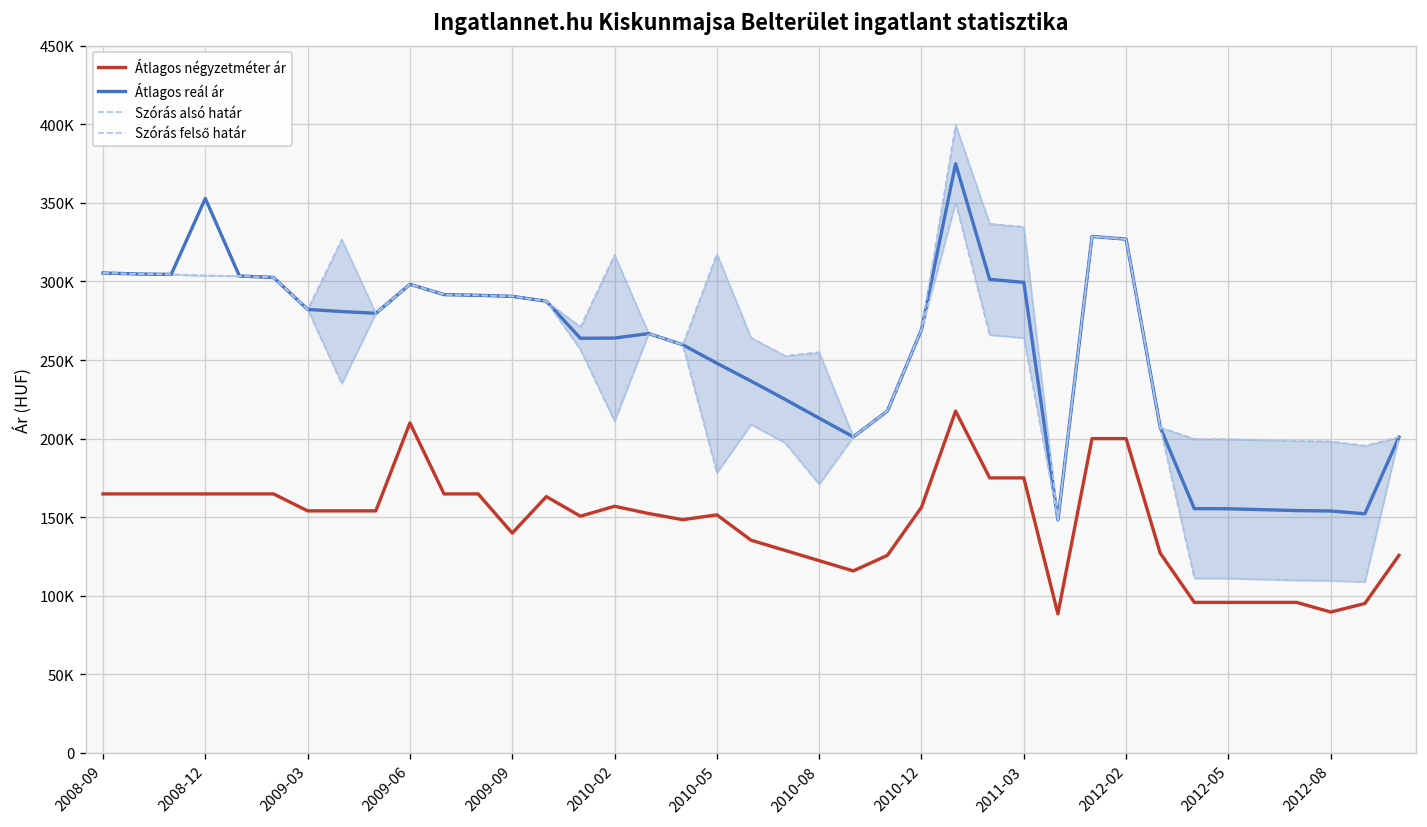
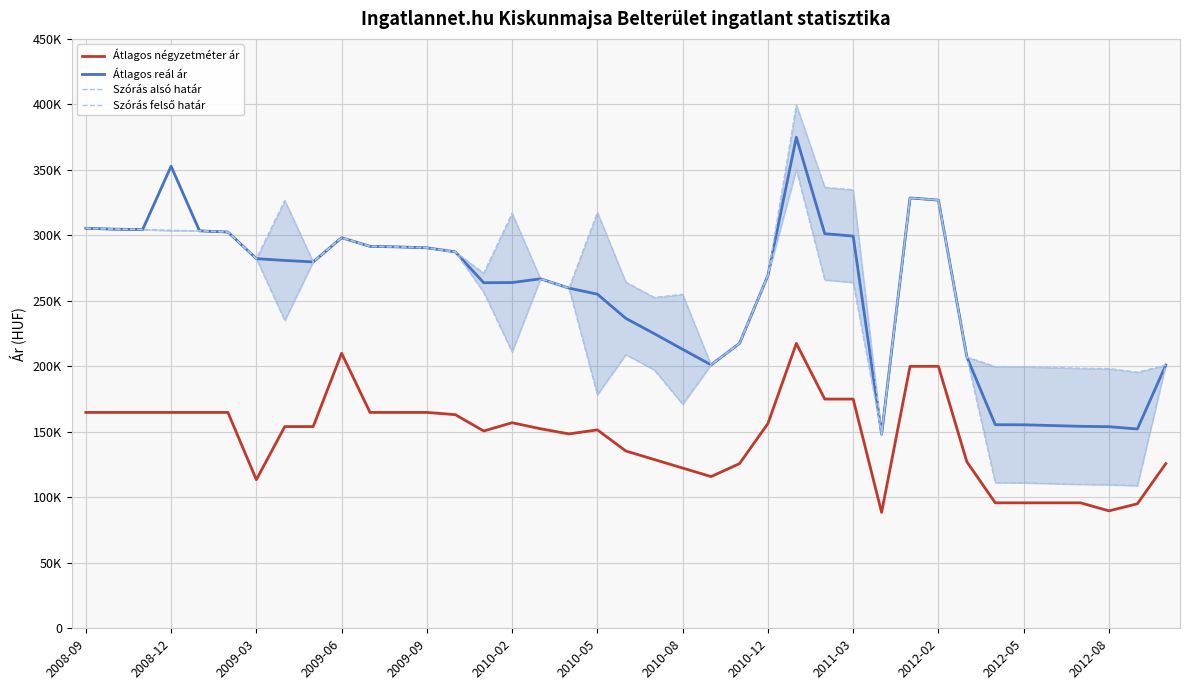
Átlagos négyzetméter ár, 2009-03: 154000 -> 113000
Átlagos négyzetméter ár, 2009-09: 140000 -> 165000
Átlagos reál ár, 2010-05: 248000 -> 255000
